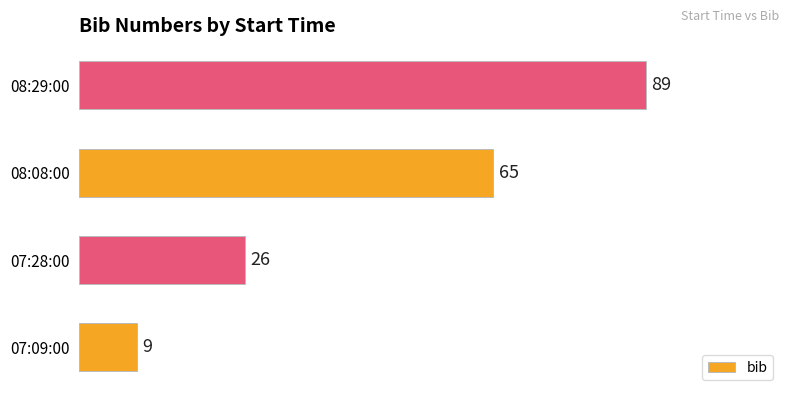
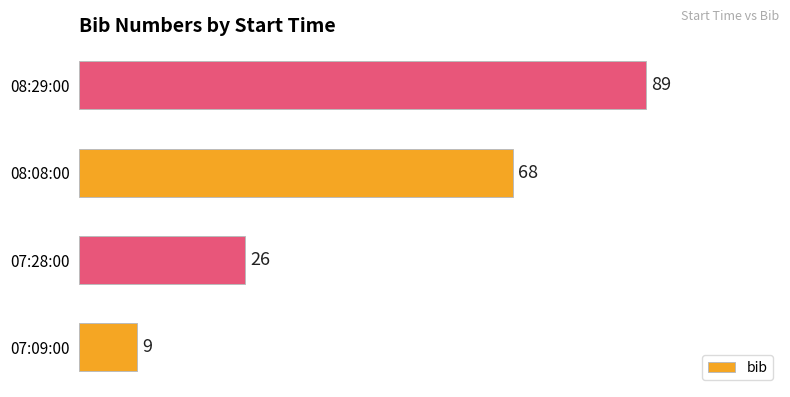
08:08:00: 65 -> 68
